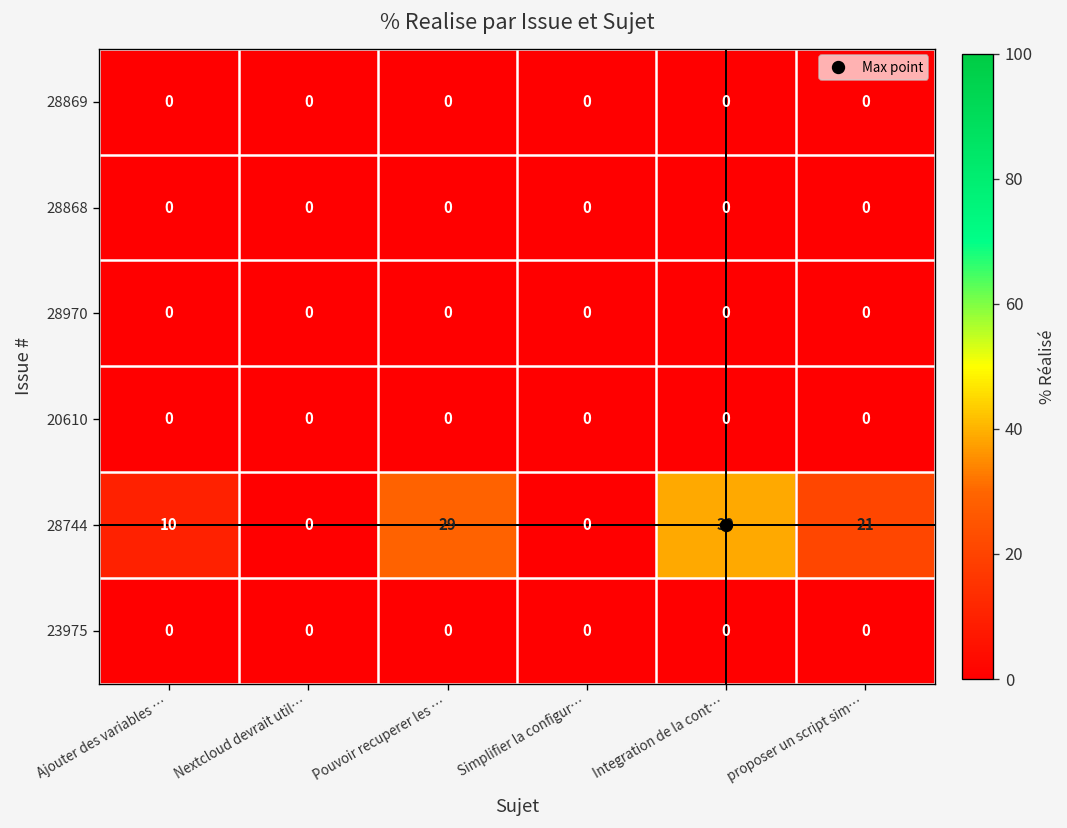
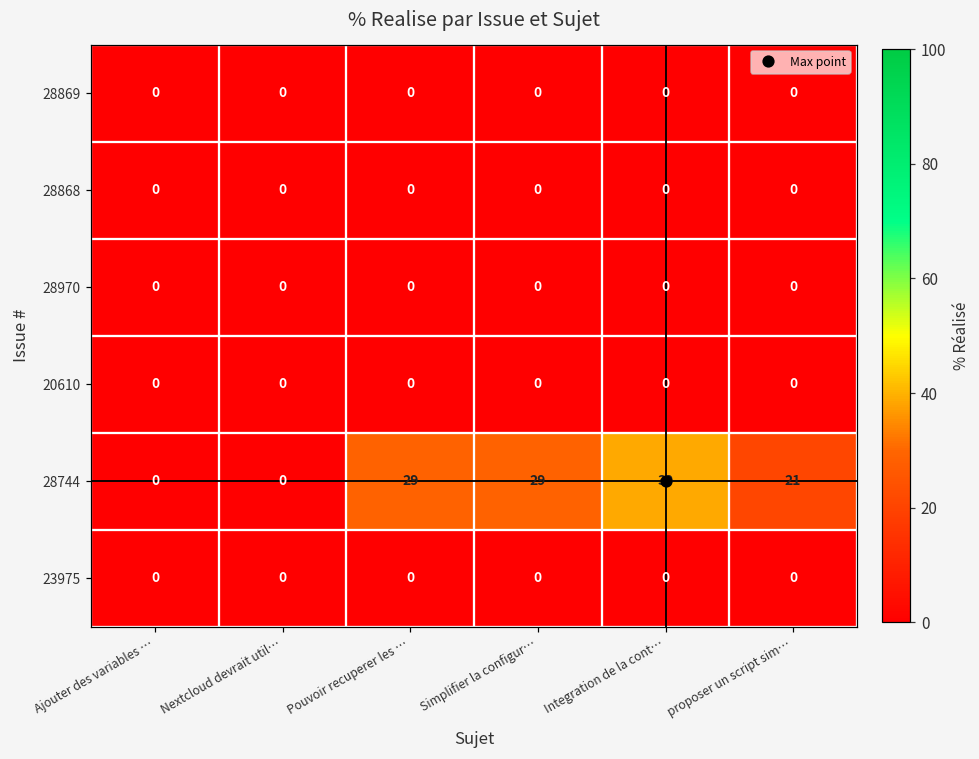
28744, Ajouter des variables …: 10 -> 0
28744, Simplifier la configur…: 0 -> 29
